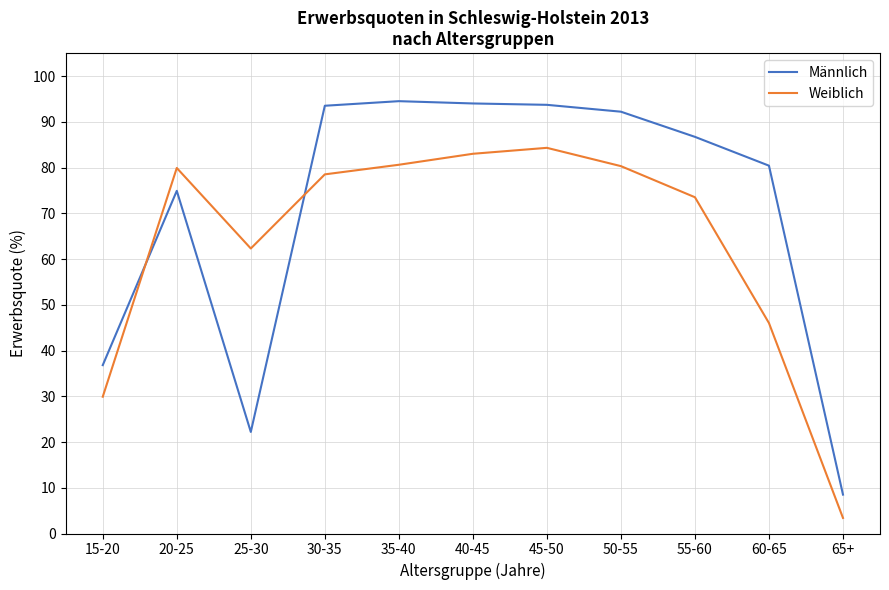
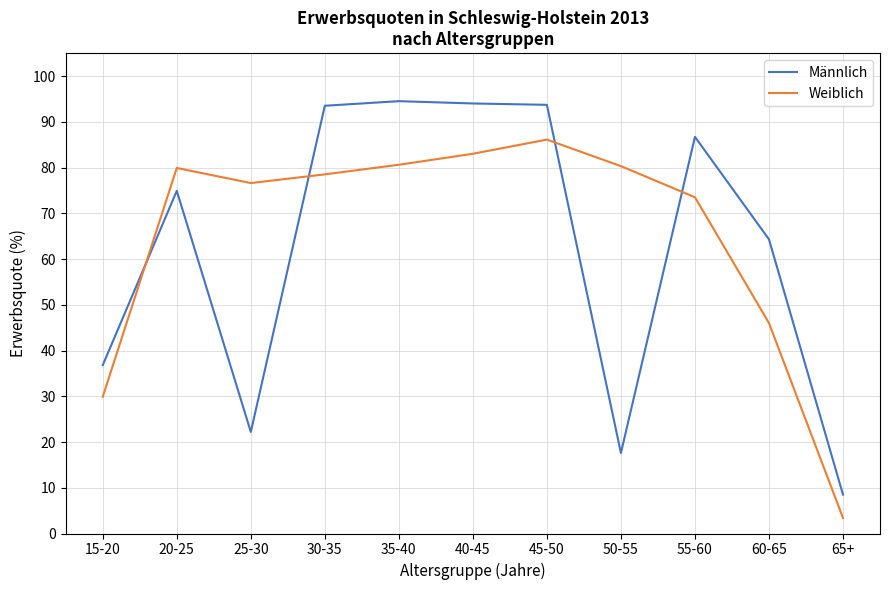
Weiblich, 25-30: 62 -> 77
Weiblich, 45-50: 84 -> 86
Männlich, 50-55: 92 -> 18
Männlich, 60-65: 80 -> 64
